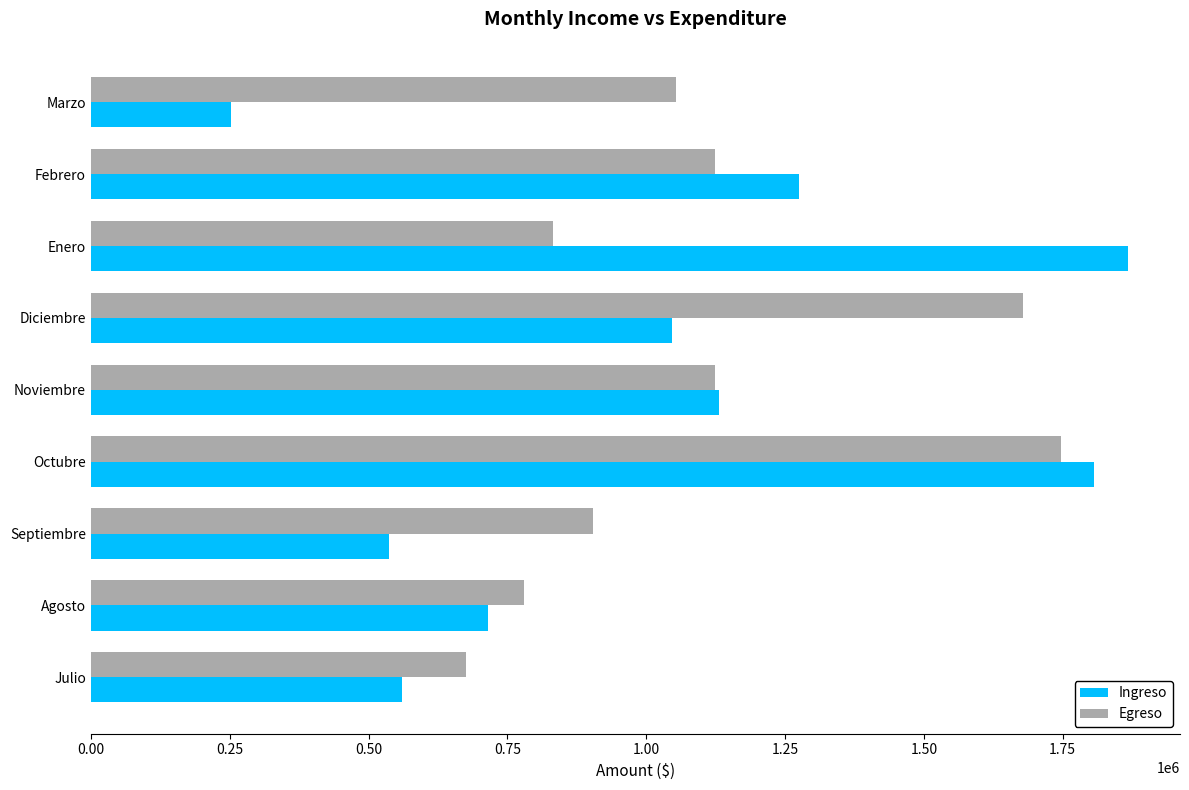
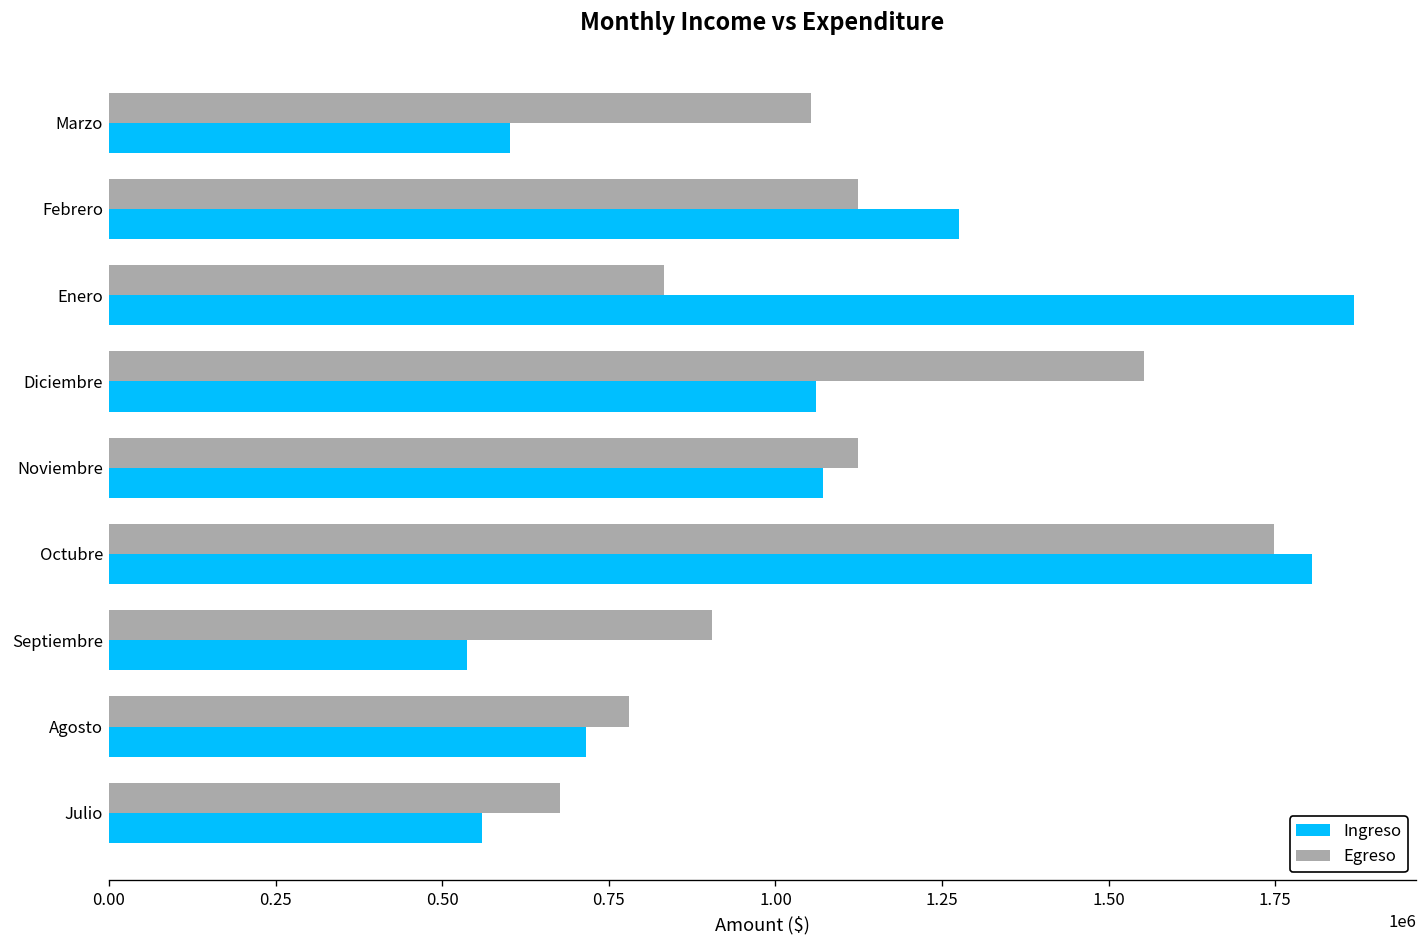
Ingreso, Marzo: 250000 -> 600000
Egreso, Diciembre: 1680000 -> 1550000
Ingreso, Diciembre: 1050000 -> 1060000
Ingreso, Noviembre: 1130000 -> 1070000
